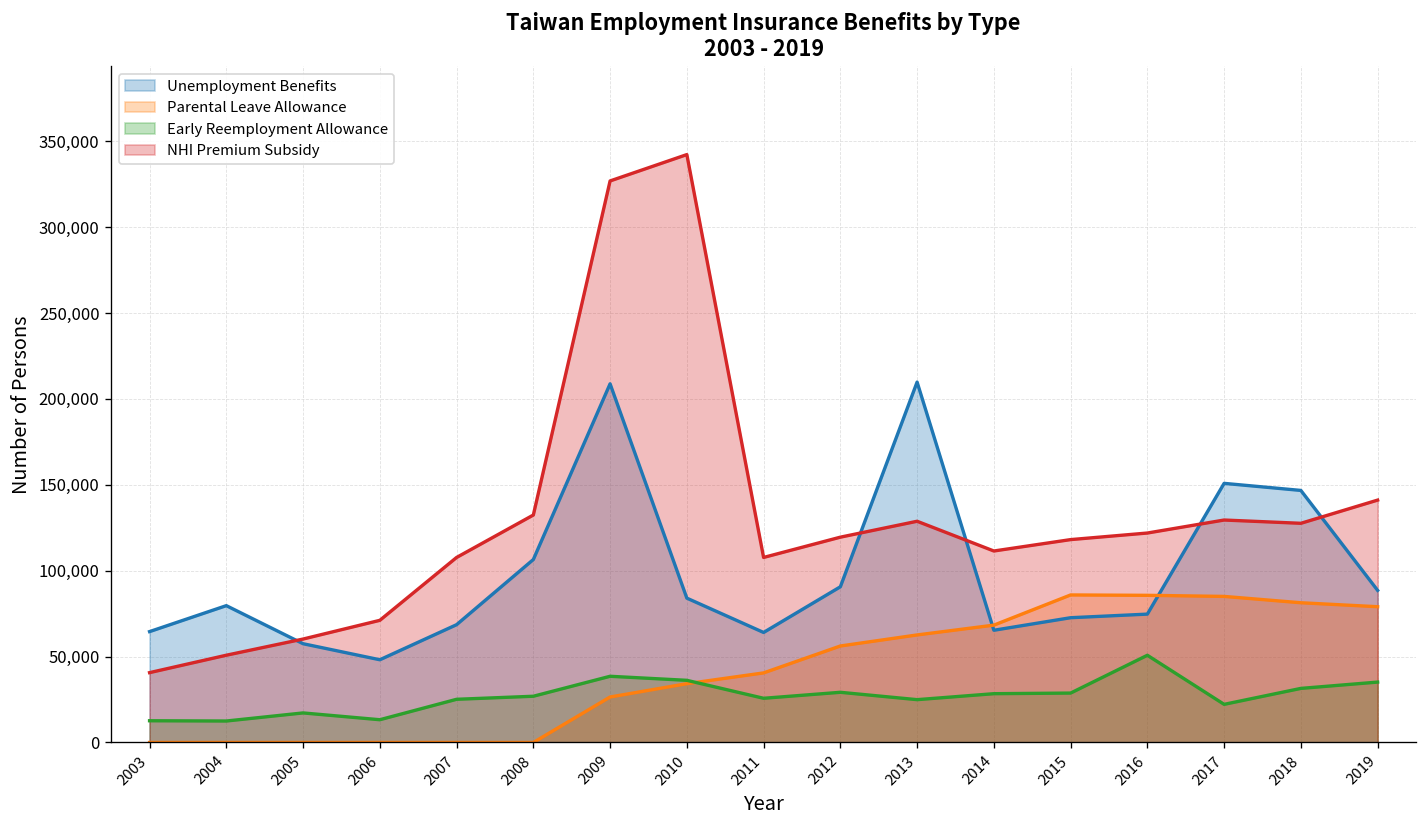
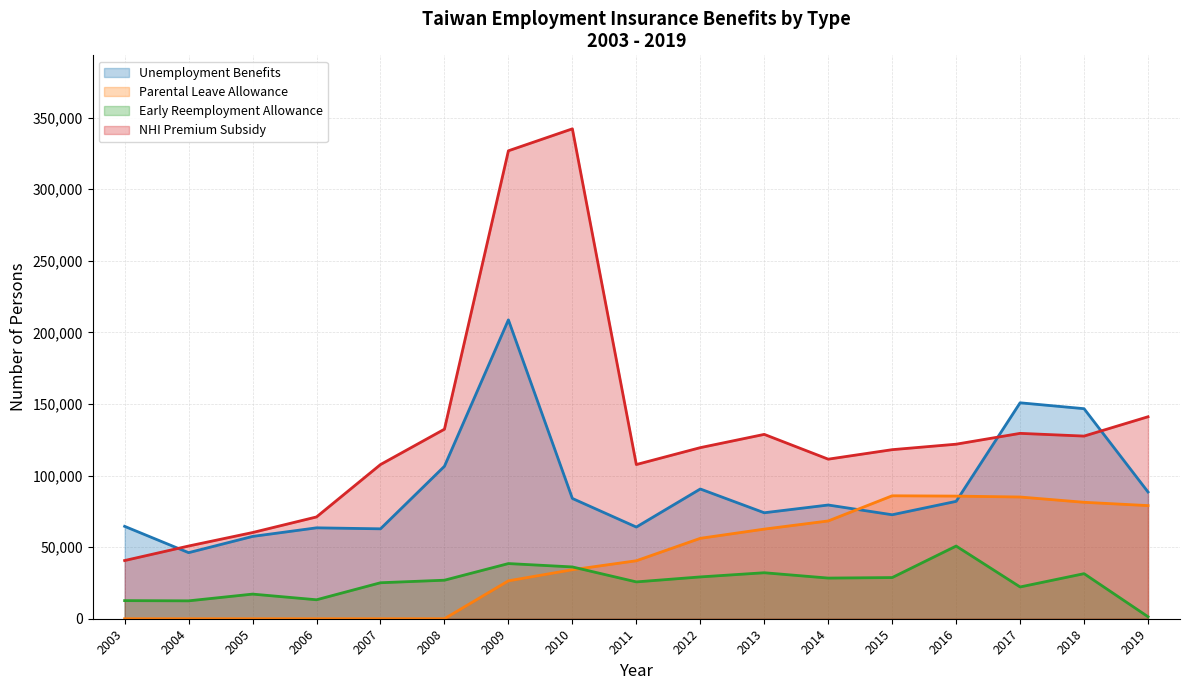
Unemployment Benefits, 2004: 80,000 -> 46,000
Unemployment Benefits, 2006: 48,000 -> 63,000
Unemployment Benefits, 2007: 69,000 -> 63,000
Unemployment Benefits, 2013: 210,000 -> 74,000
Early Reemployment Allowance, 2013: 25,000 -> 32,000
Unemployment Benefits, 2014: 65,000 -> 79,000
Unemployment Benefits, 2016: 75,000 -> 82,000
Early Reemployment Allowance, 2019: 35,000 -> 1,000
